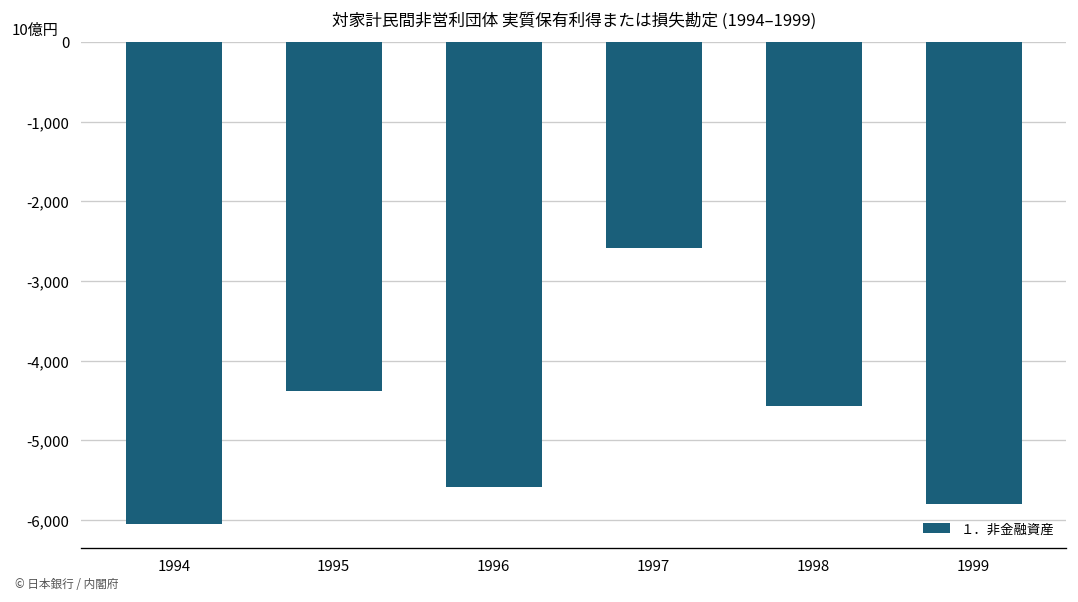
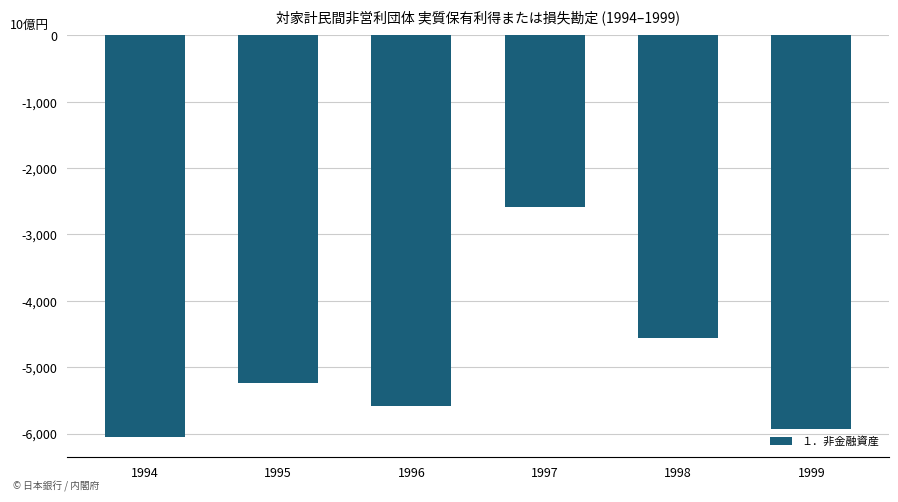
1995: -4,400 -> -5,200
1999: -5,800 -> -5,900
